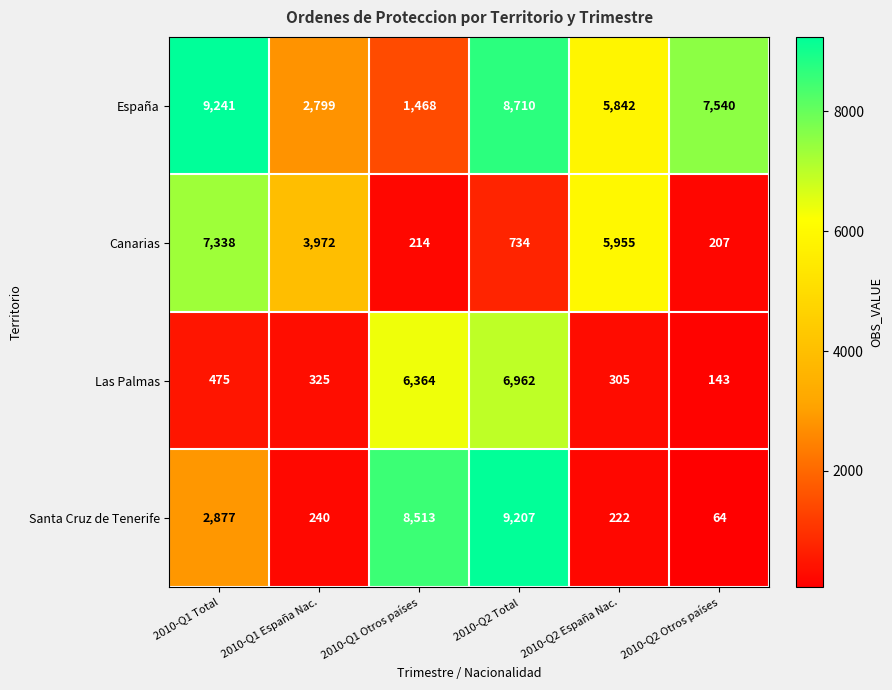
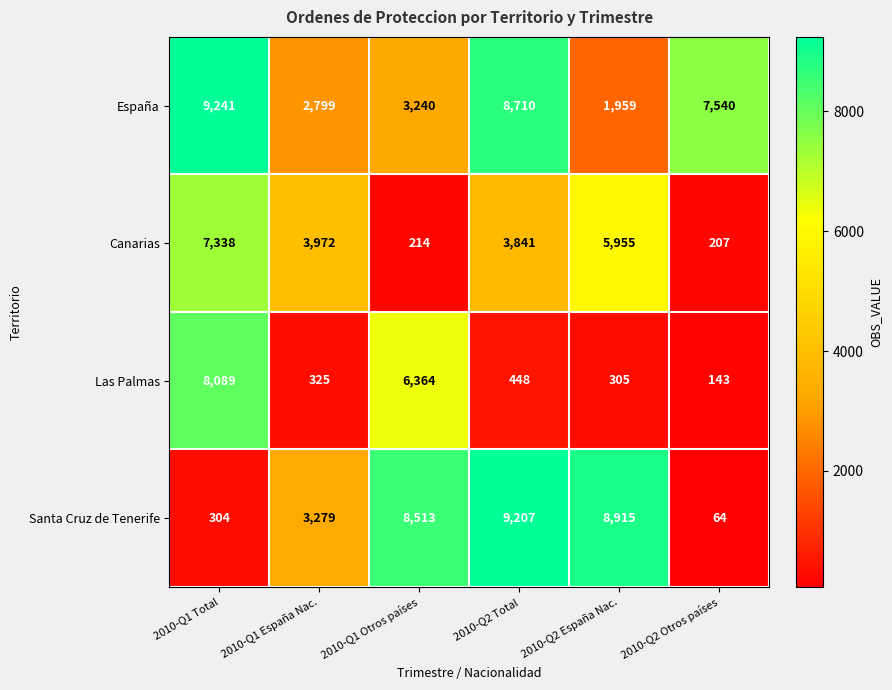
España, 2010-Q1 Otros países: 1,468 -> 3,240
España, 2010-Q2 España Nac.: 5,842 -> 1,959
Canarias, 2010-Q2 Total: 734 -> 3,841
Las Palmas, 2010-Q1 Total: 475 -> 8,089
Las Palmas, 2010-Q2 Total: 6,962 -> 448
Santa Cruz de Tenerife, 2010-Q1 Total: 2,877 -> 304
Santa Cruz de Tenerife, 2010-Q1 España Nac.: 240 -> 3,279
Santa Cruz de Tenerife, 2010-Q2 España Nac.: 222 -> 8,915
